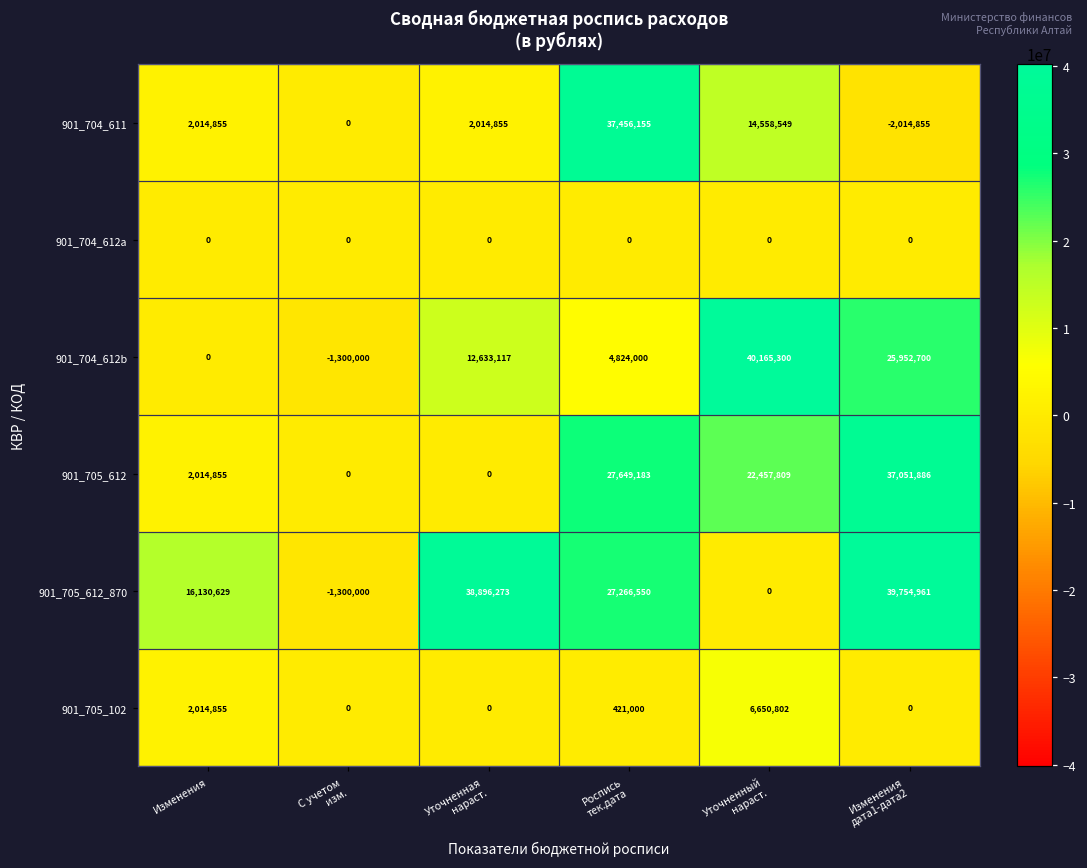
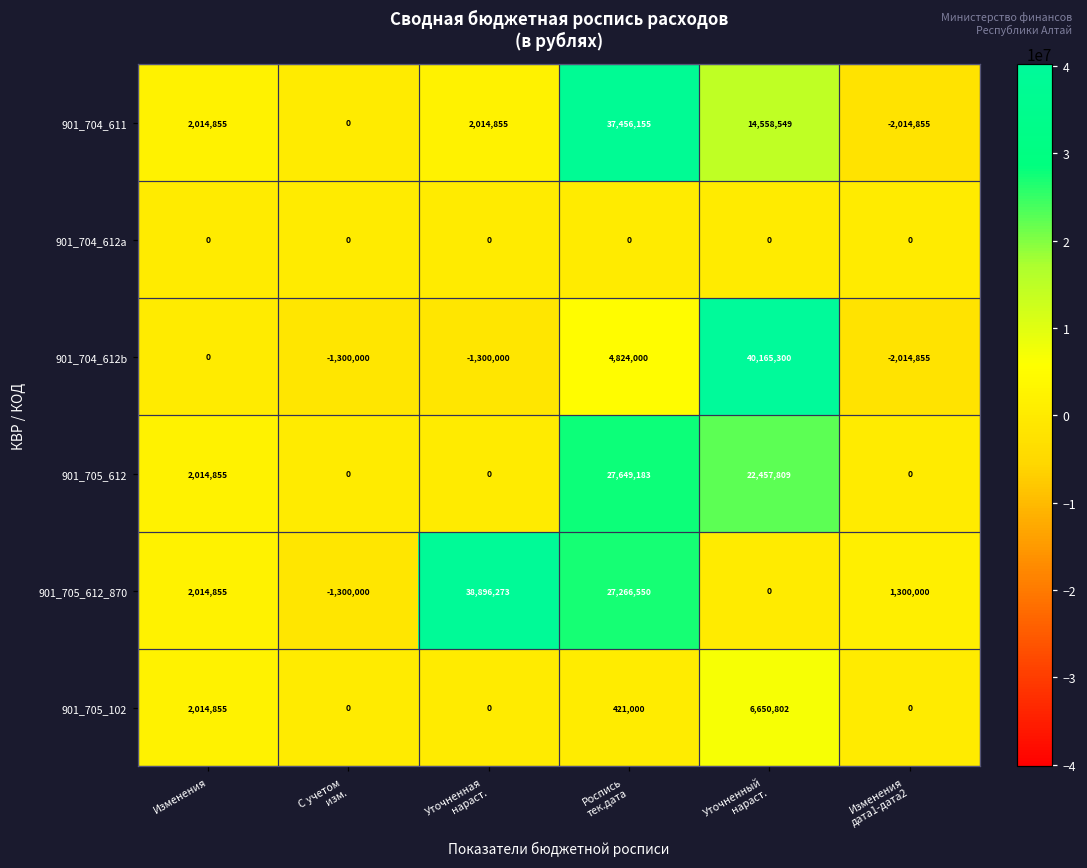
901_704_612b, Уточненная нараст.: 12,633,117 -> -1,300,000
901_704_612b, Изменения дата1-дата2: 25,952,700 -> -2,014,855
901_705_612, Изменения дата1-дата2: 37,051,886 -> 0
901_705_612_870, Изменения: 16,130,629 -> 2,014,855
901_705_612_870, Изменения дата1-дата2: 39,754,961 -> 1,300,000
